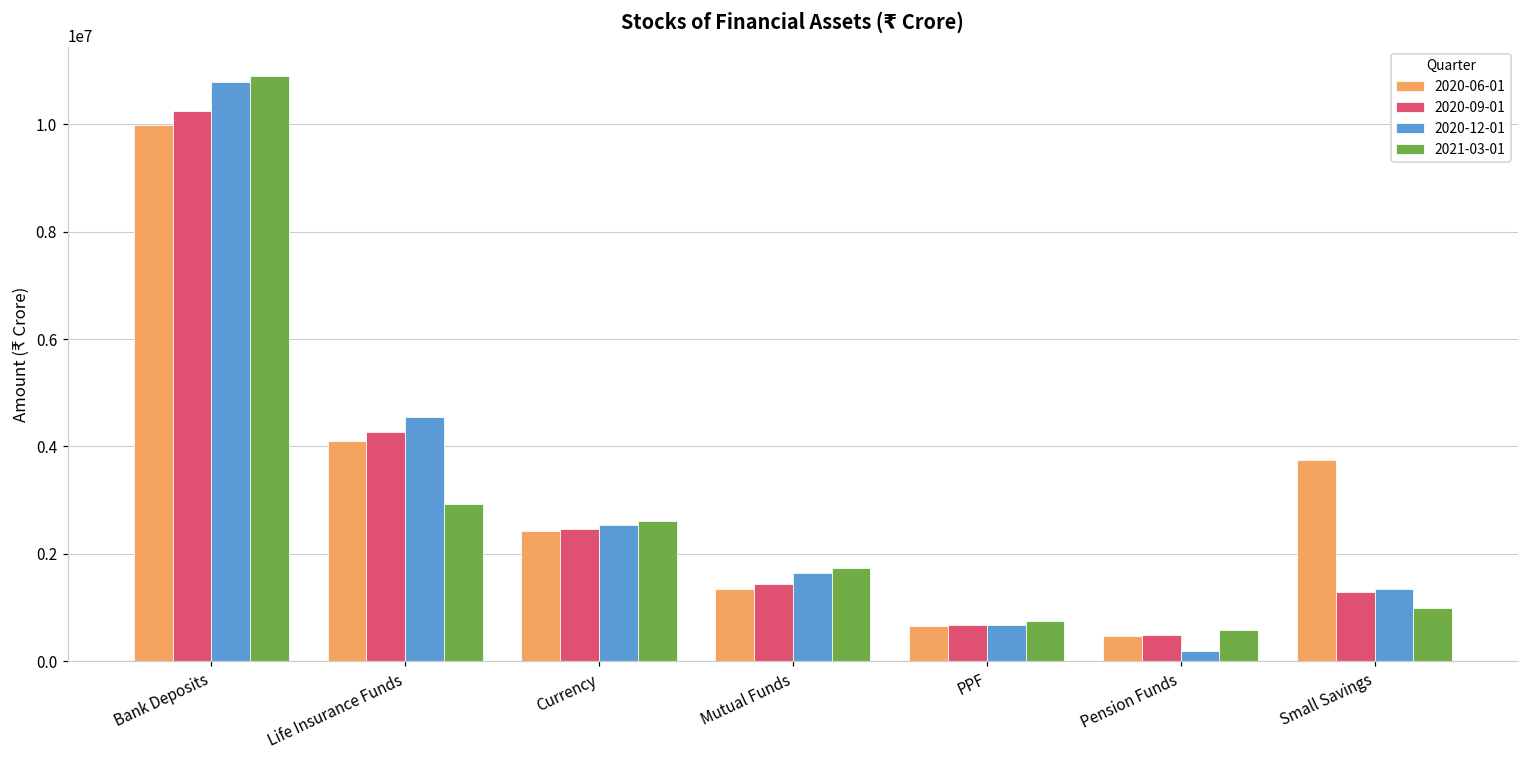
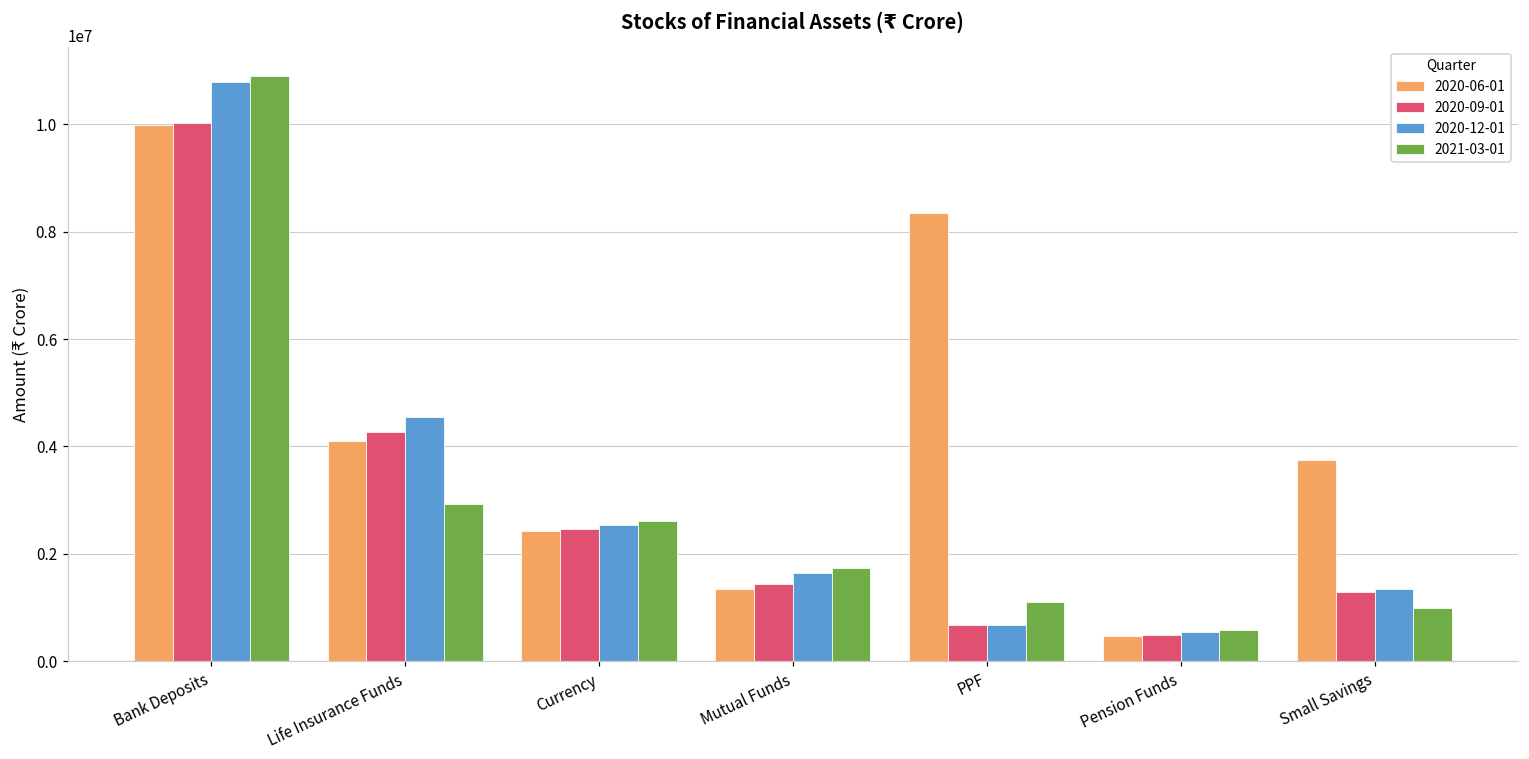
2020-09-01, Bank Deposits: 10200000 -> 10000000
2020-06-01, PPF: 700000 -> 8400000
2021-03-01, PPF: 700000 -> 1100000
2020-12-01, Pension Funds: 200000 -> 500000
